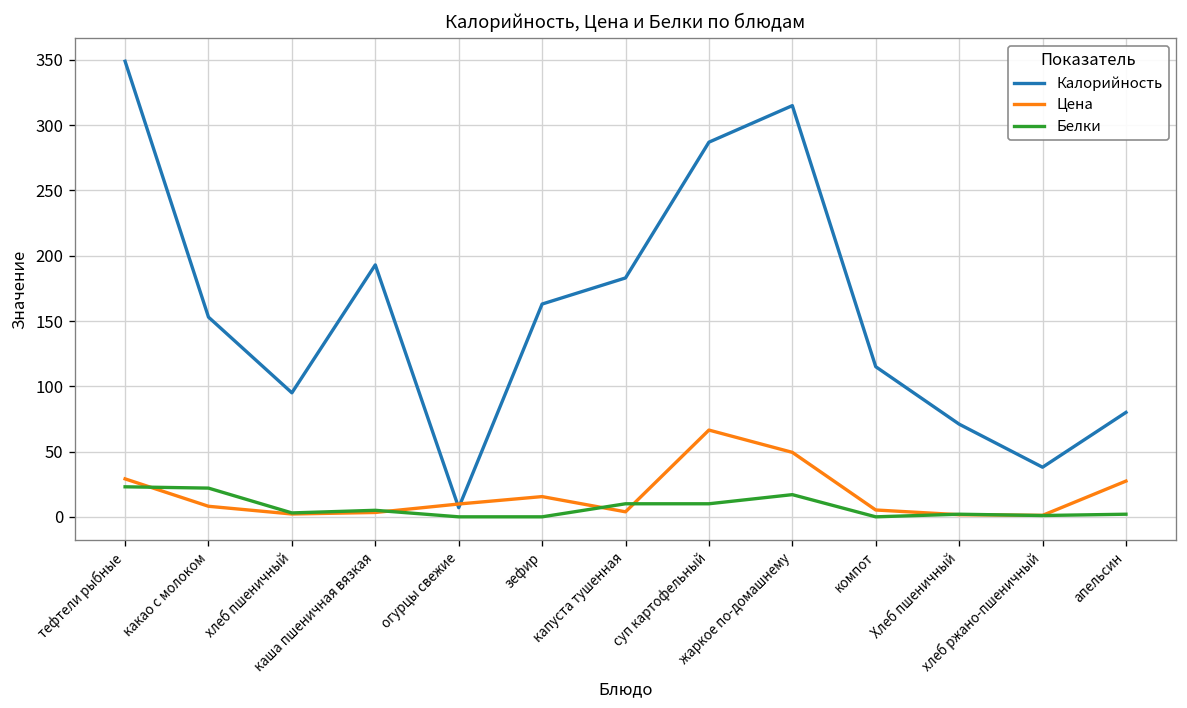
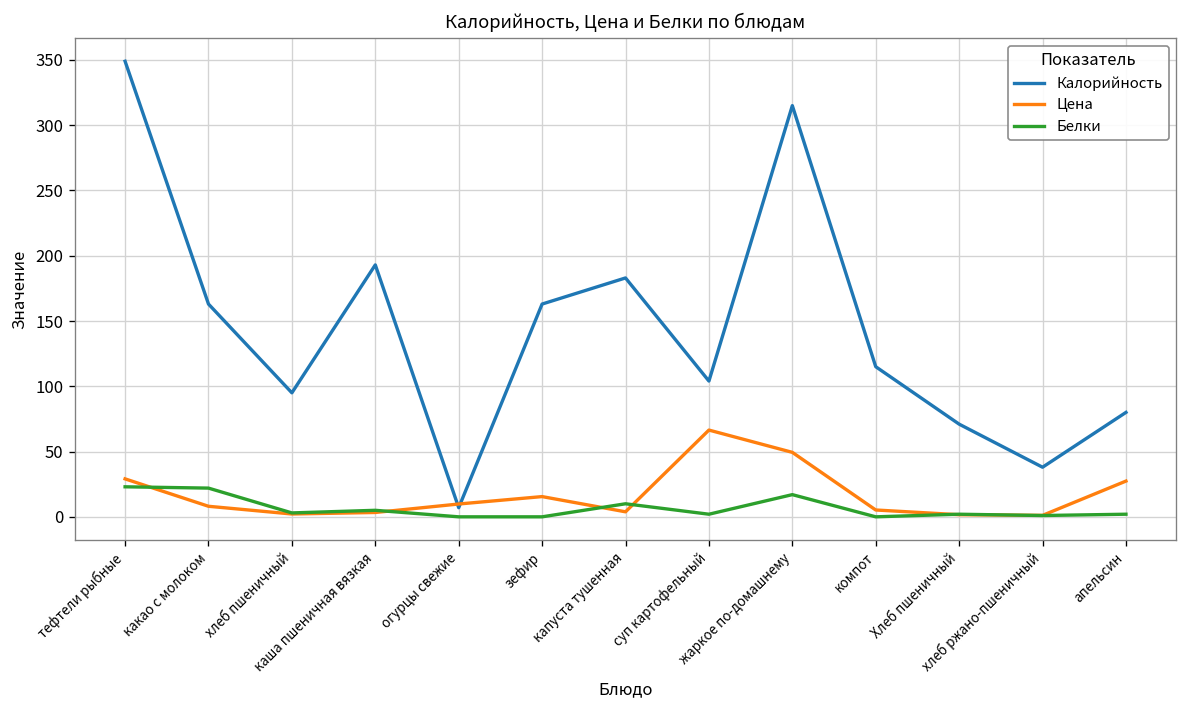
Калорийность, какао с молоком: 153 -> 163
Калорийность, суп картофельный: 287 -> 104
Белки, суп картофельный: 10 -> 2
